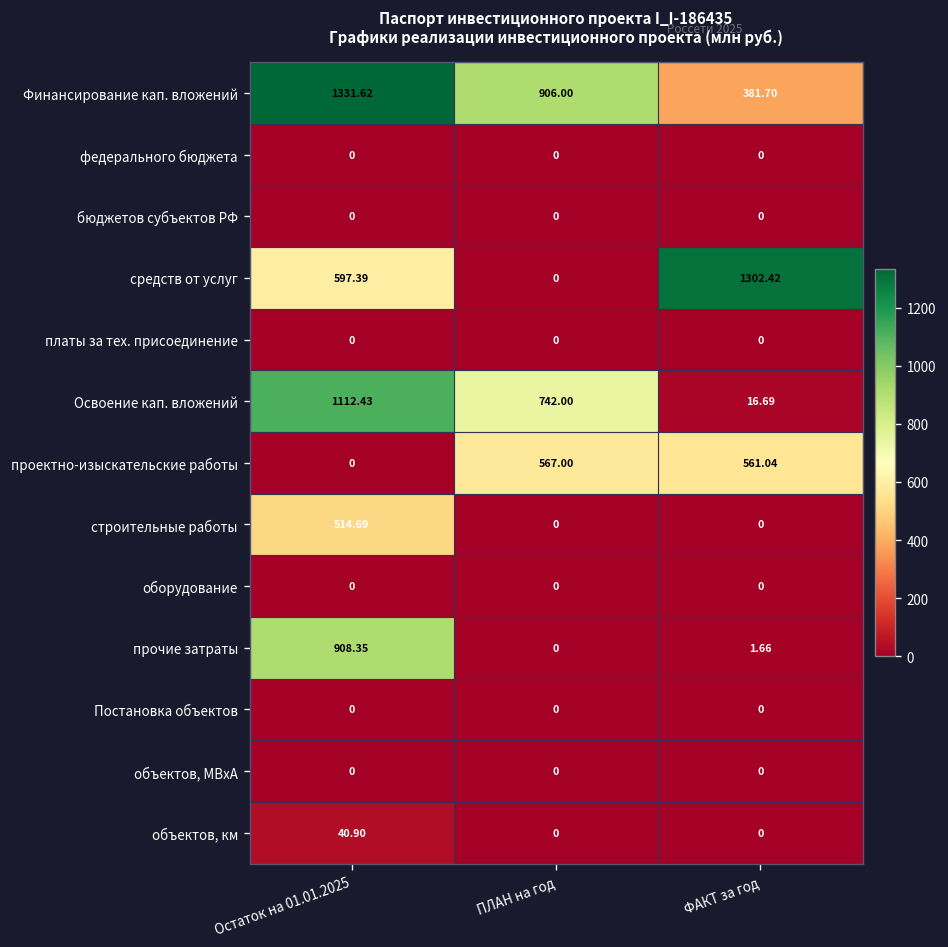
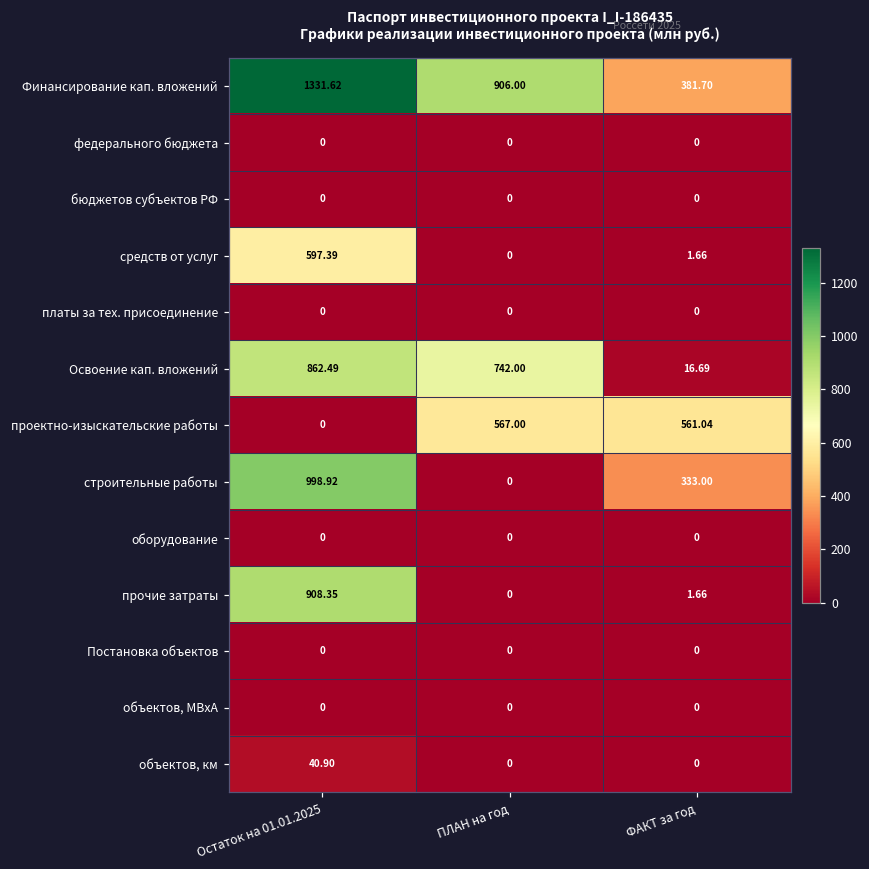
средств от услуг, ФАКТ за год: 1302.42 -> 1.66
Освоение кап. вложений, Остаток на 01.01.2025: 1112.43 -> 862.49
строительные работы, Остаток на 01.01.2025: 514.69 -> 998.92
строительные работы, ФАКТ за год: 0 -> 333.00
